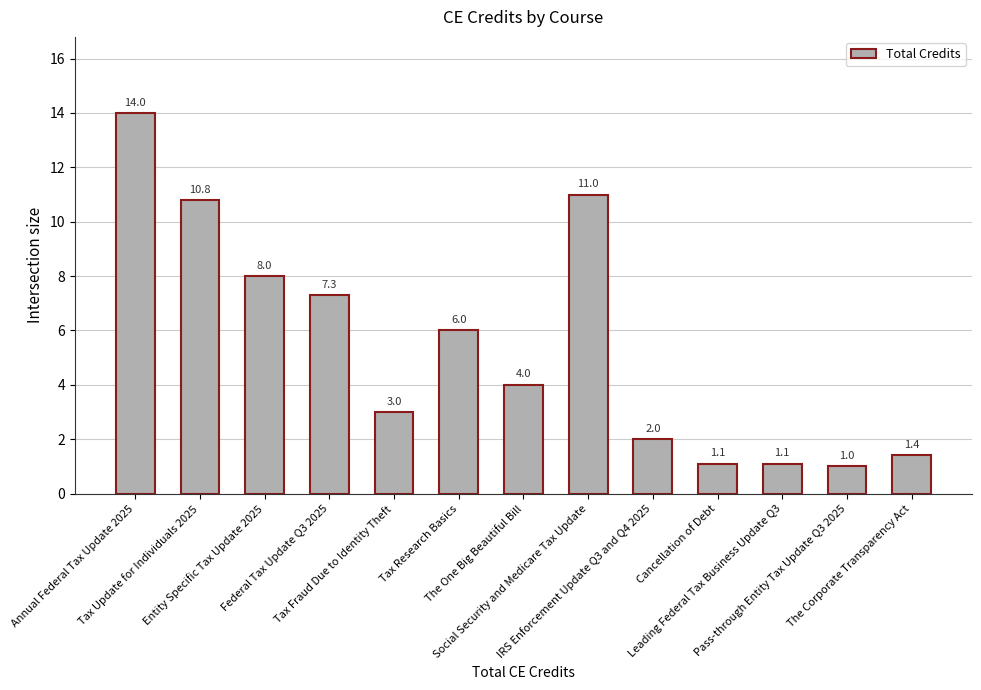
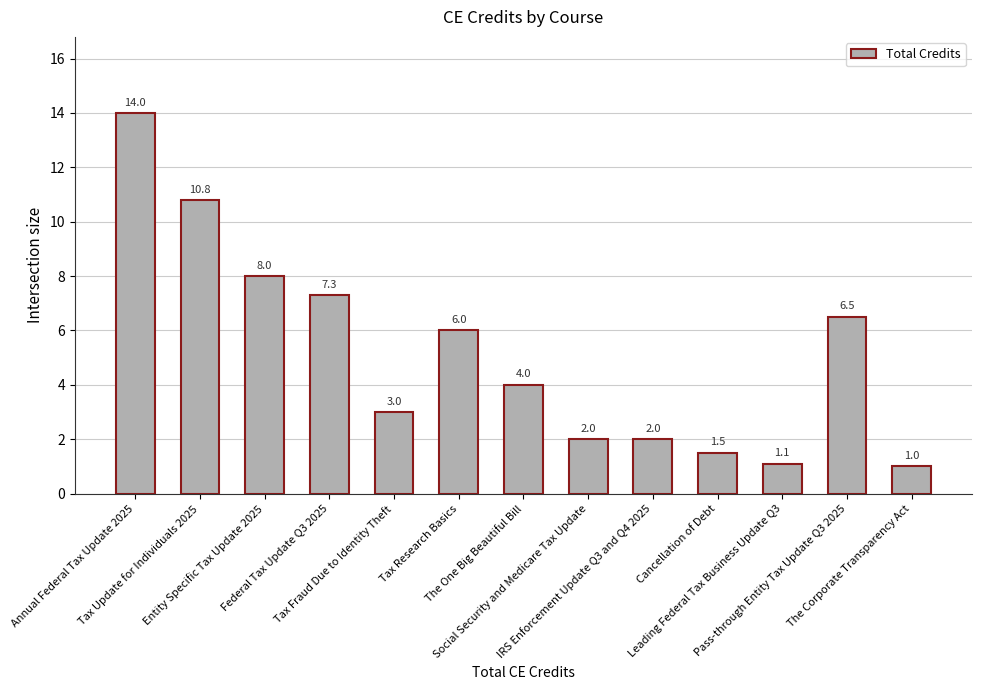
Social Security and Medicare Tax Update: 11.0 -> 2.0
Cancellation of Debt: 1.1 -> 1.5
Pass-through Entity Tax Update Q3 2025: 1.0 -> 6.5
The Corporate Transparency Act: 1.4 -> 1.0
